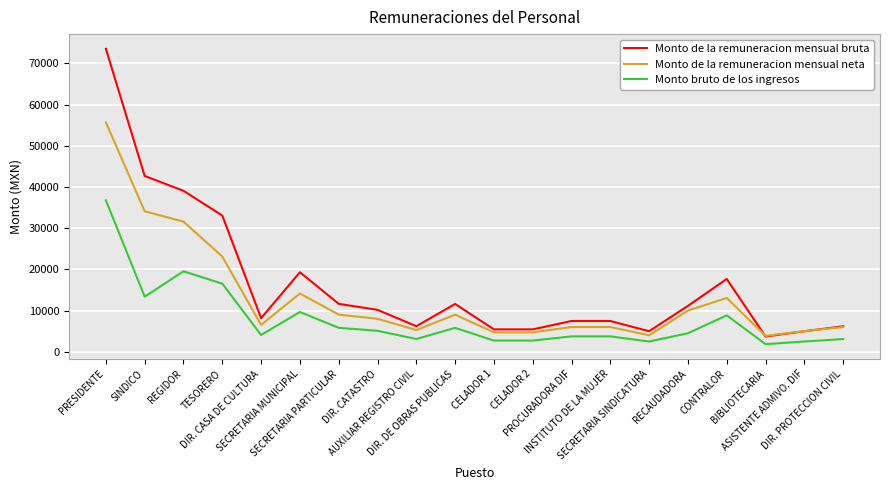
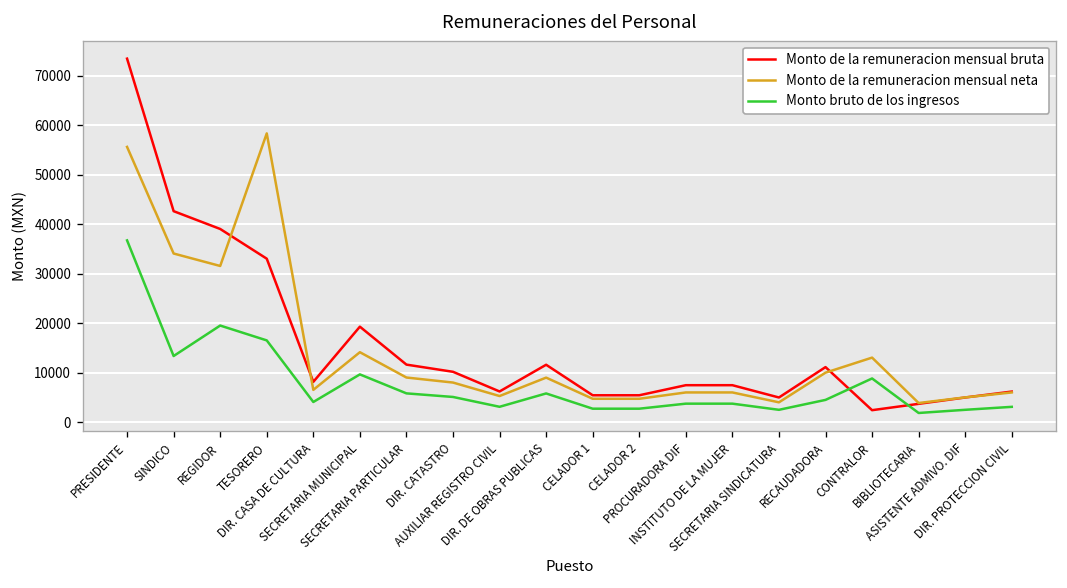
Monto de la remuneracion mensual neta, TESORERO: 23000 -> 58000
Monto de la remuneracion mensual bruta, CONTRALOR: 18000 -> 2000
